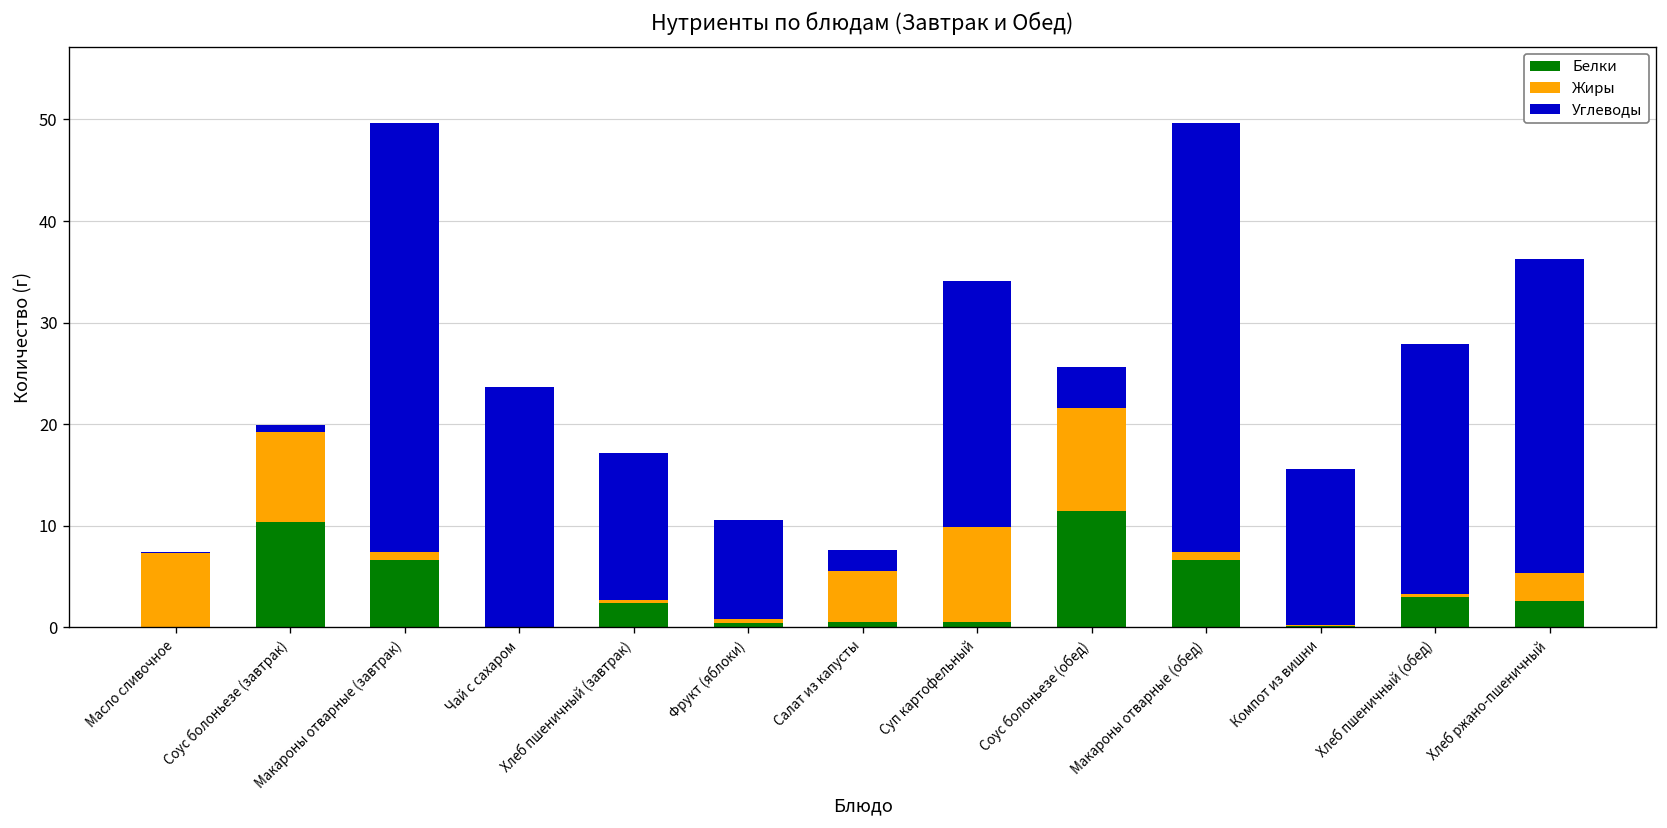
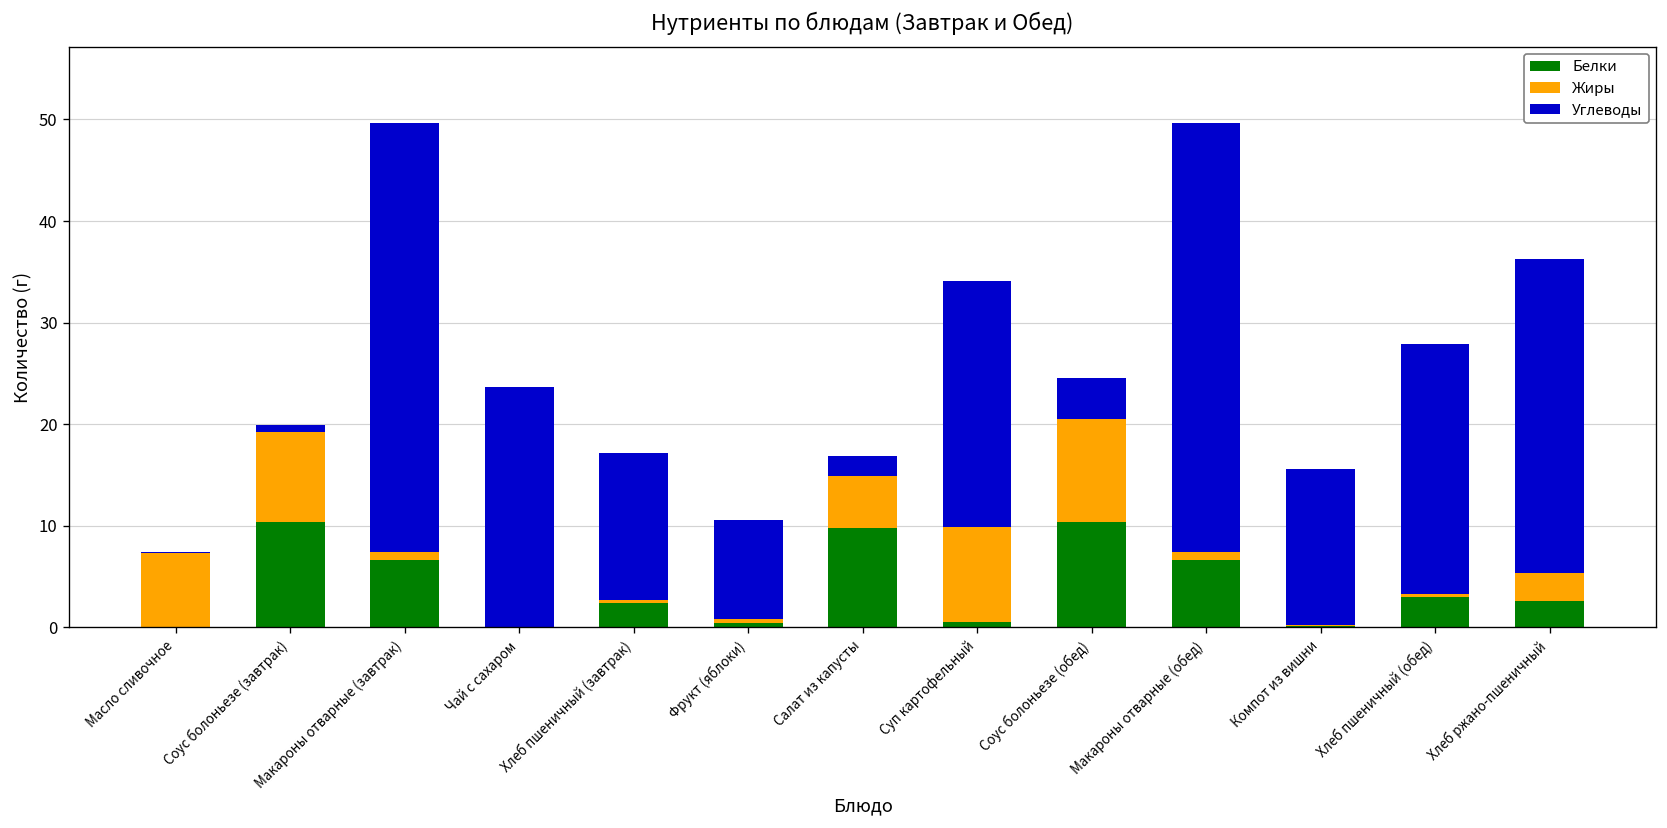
Белки, Салат из капусты: 1 -> 10
Белки, Соус болоньезе (обед): 11 -> 10
